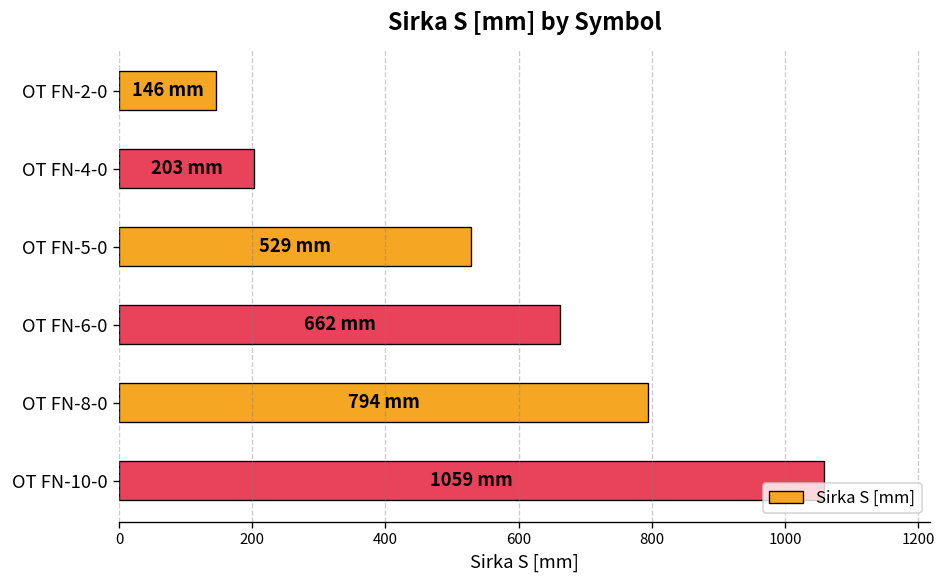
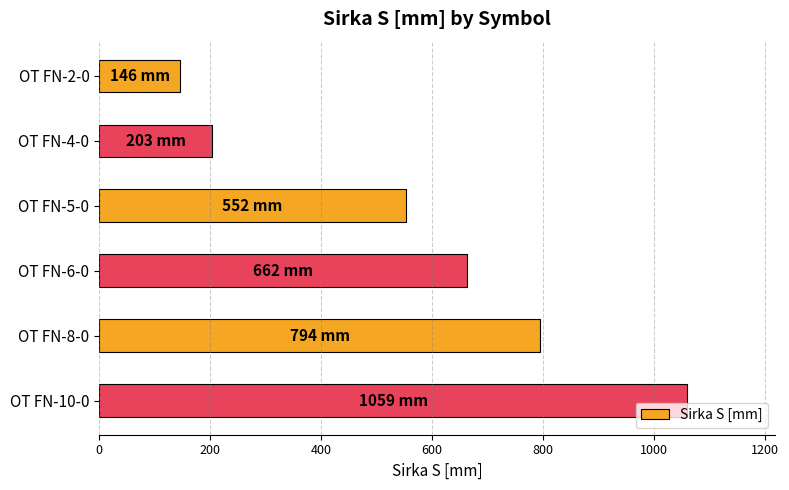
OT FN-5-0: 529 -> 552
